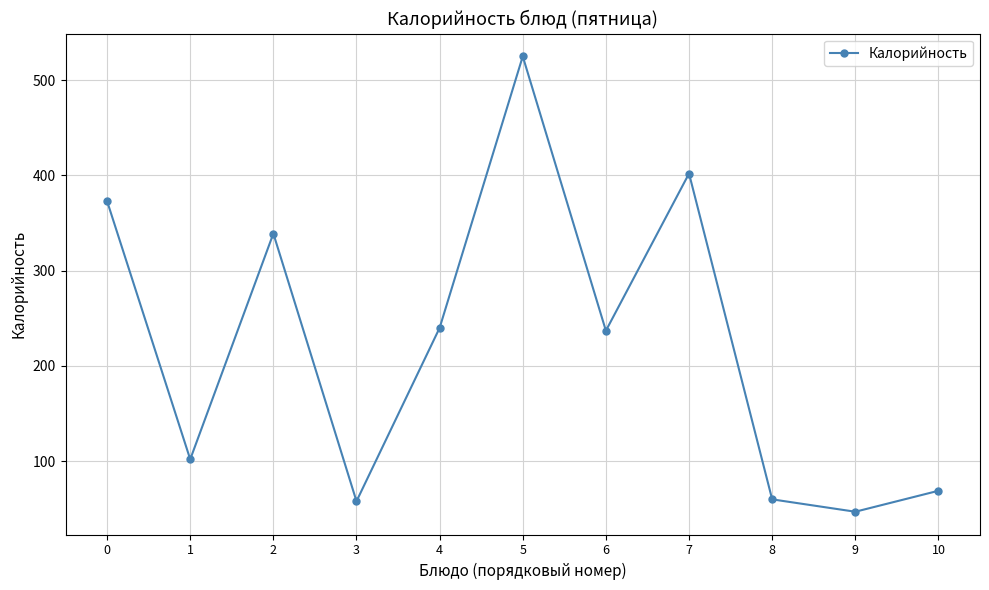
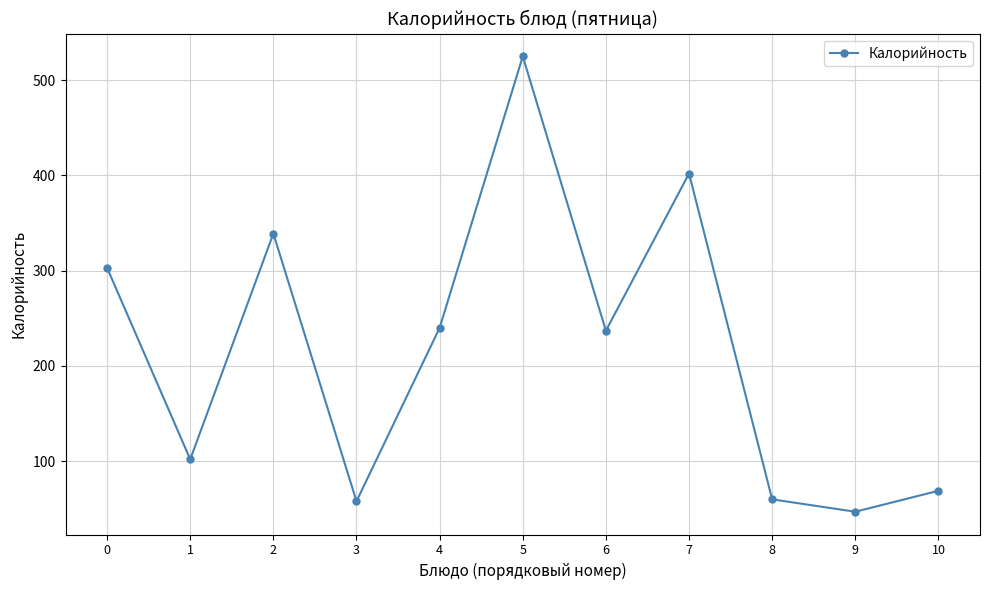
0: 370 -> 300
